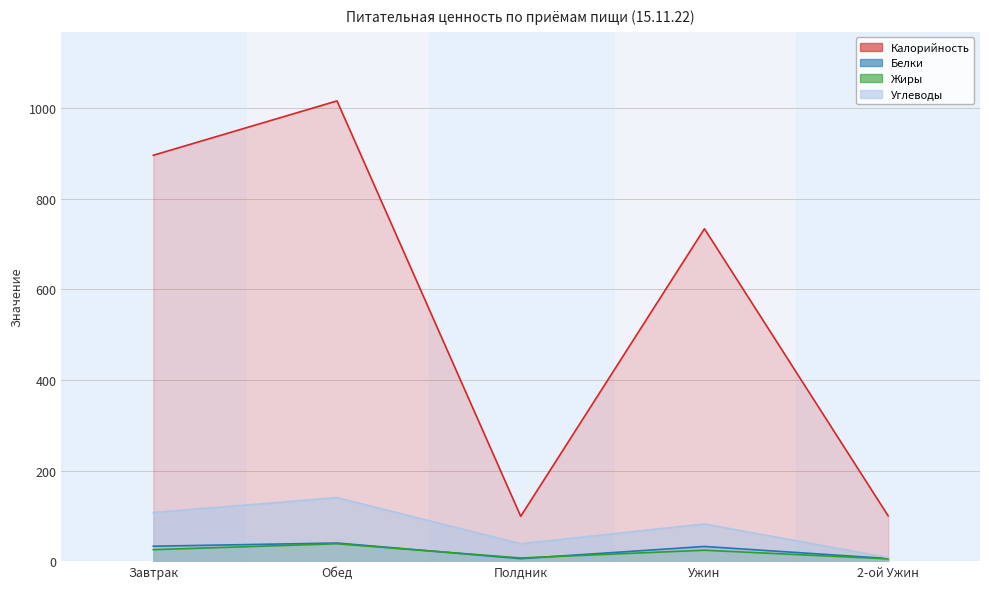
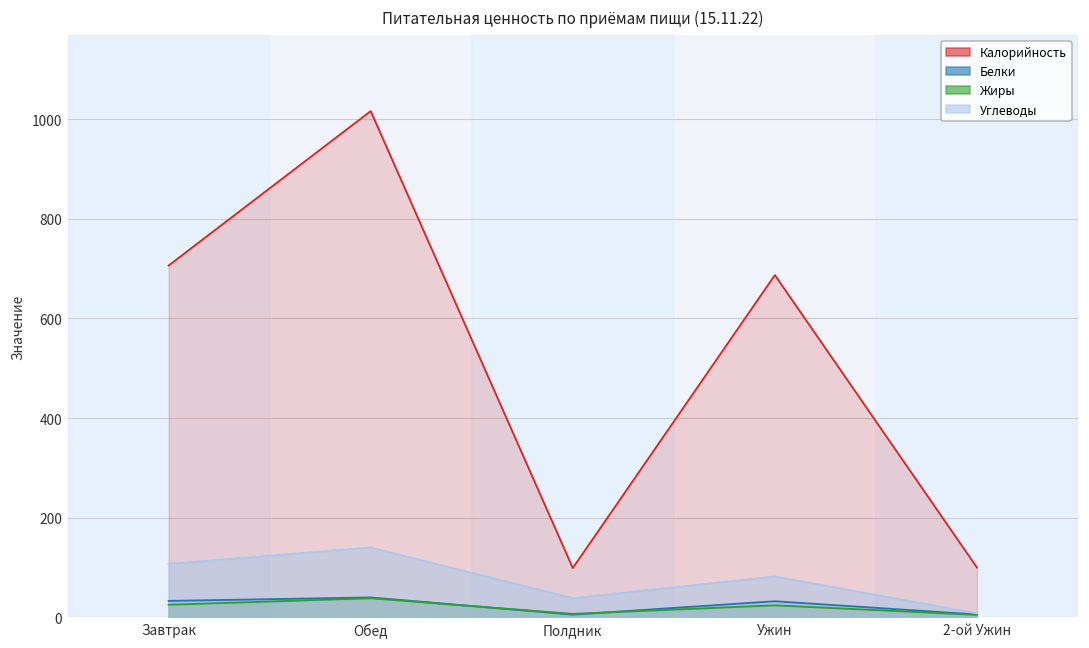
Калорийность, Завтрак: 900 -> 710
Калорийность, Ужин: 730 -> 690
